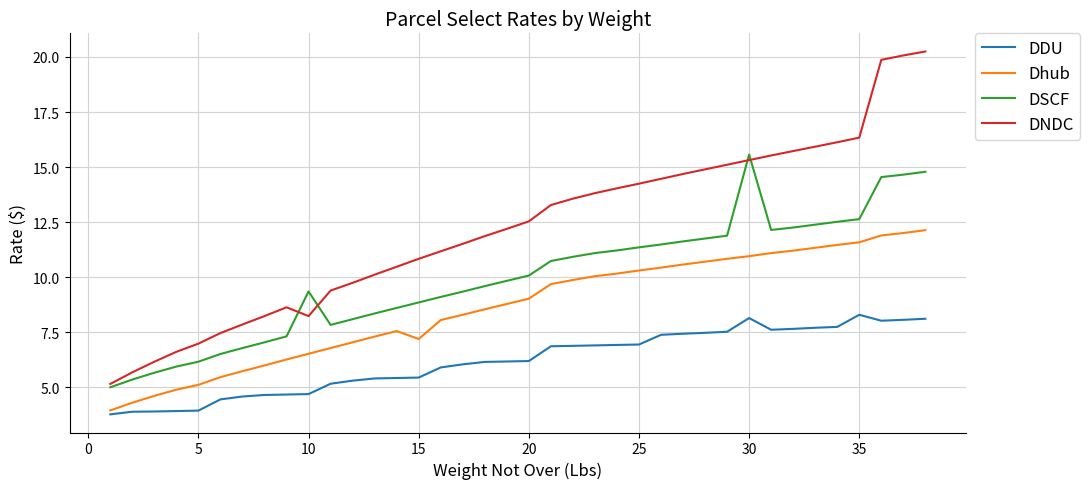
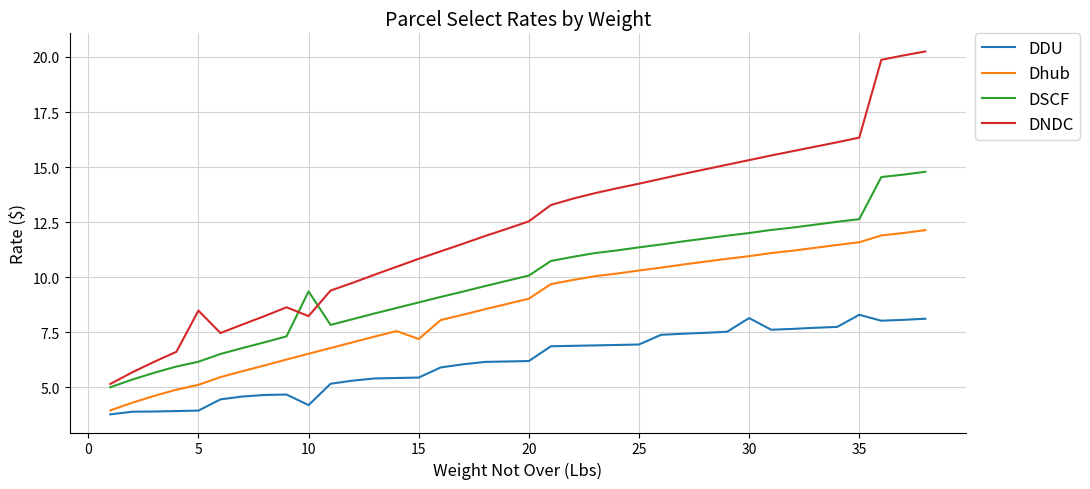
DNDC, 5: 7.0 -> 8.5
DDU, 10: 4.7 -> 4.2
DSCF, 30: 15.6 -> 12.0
